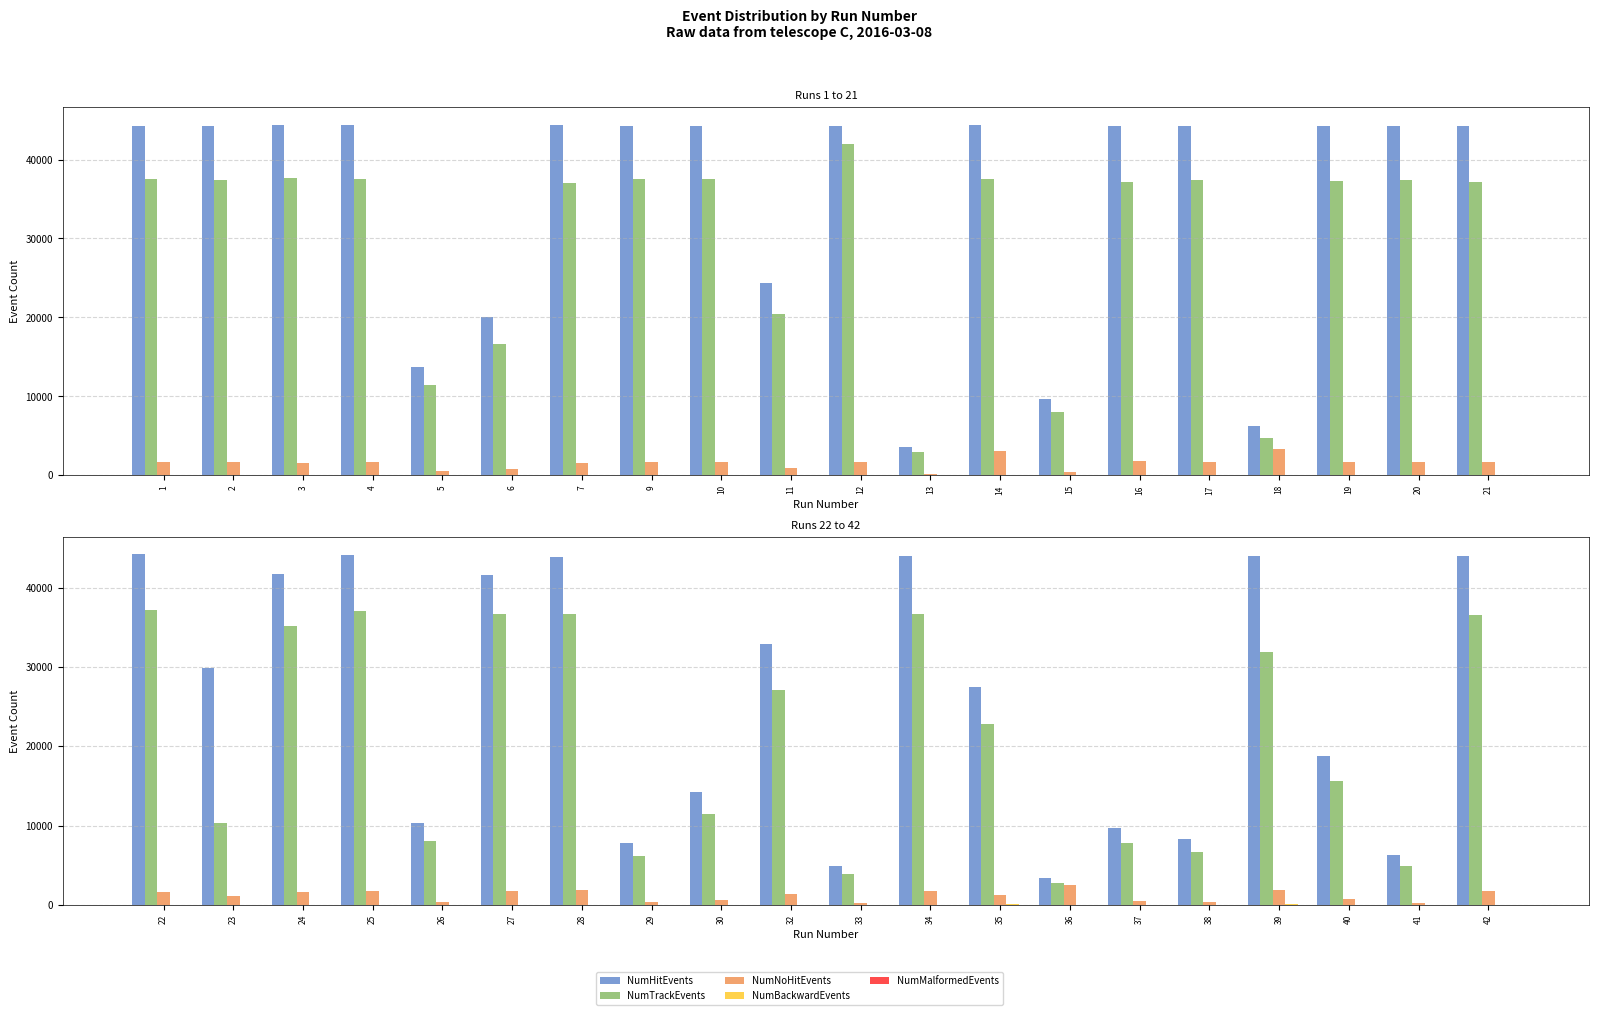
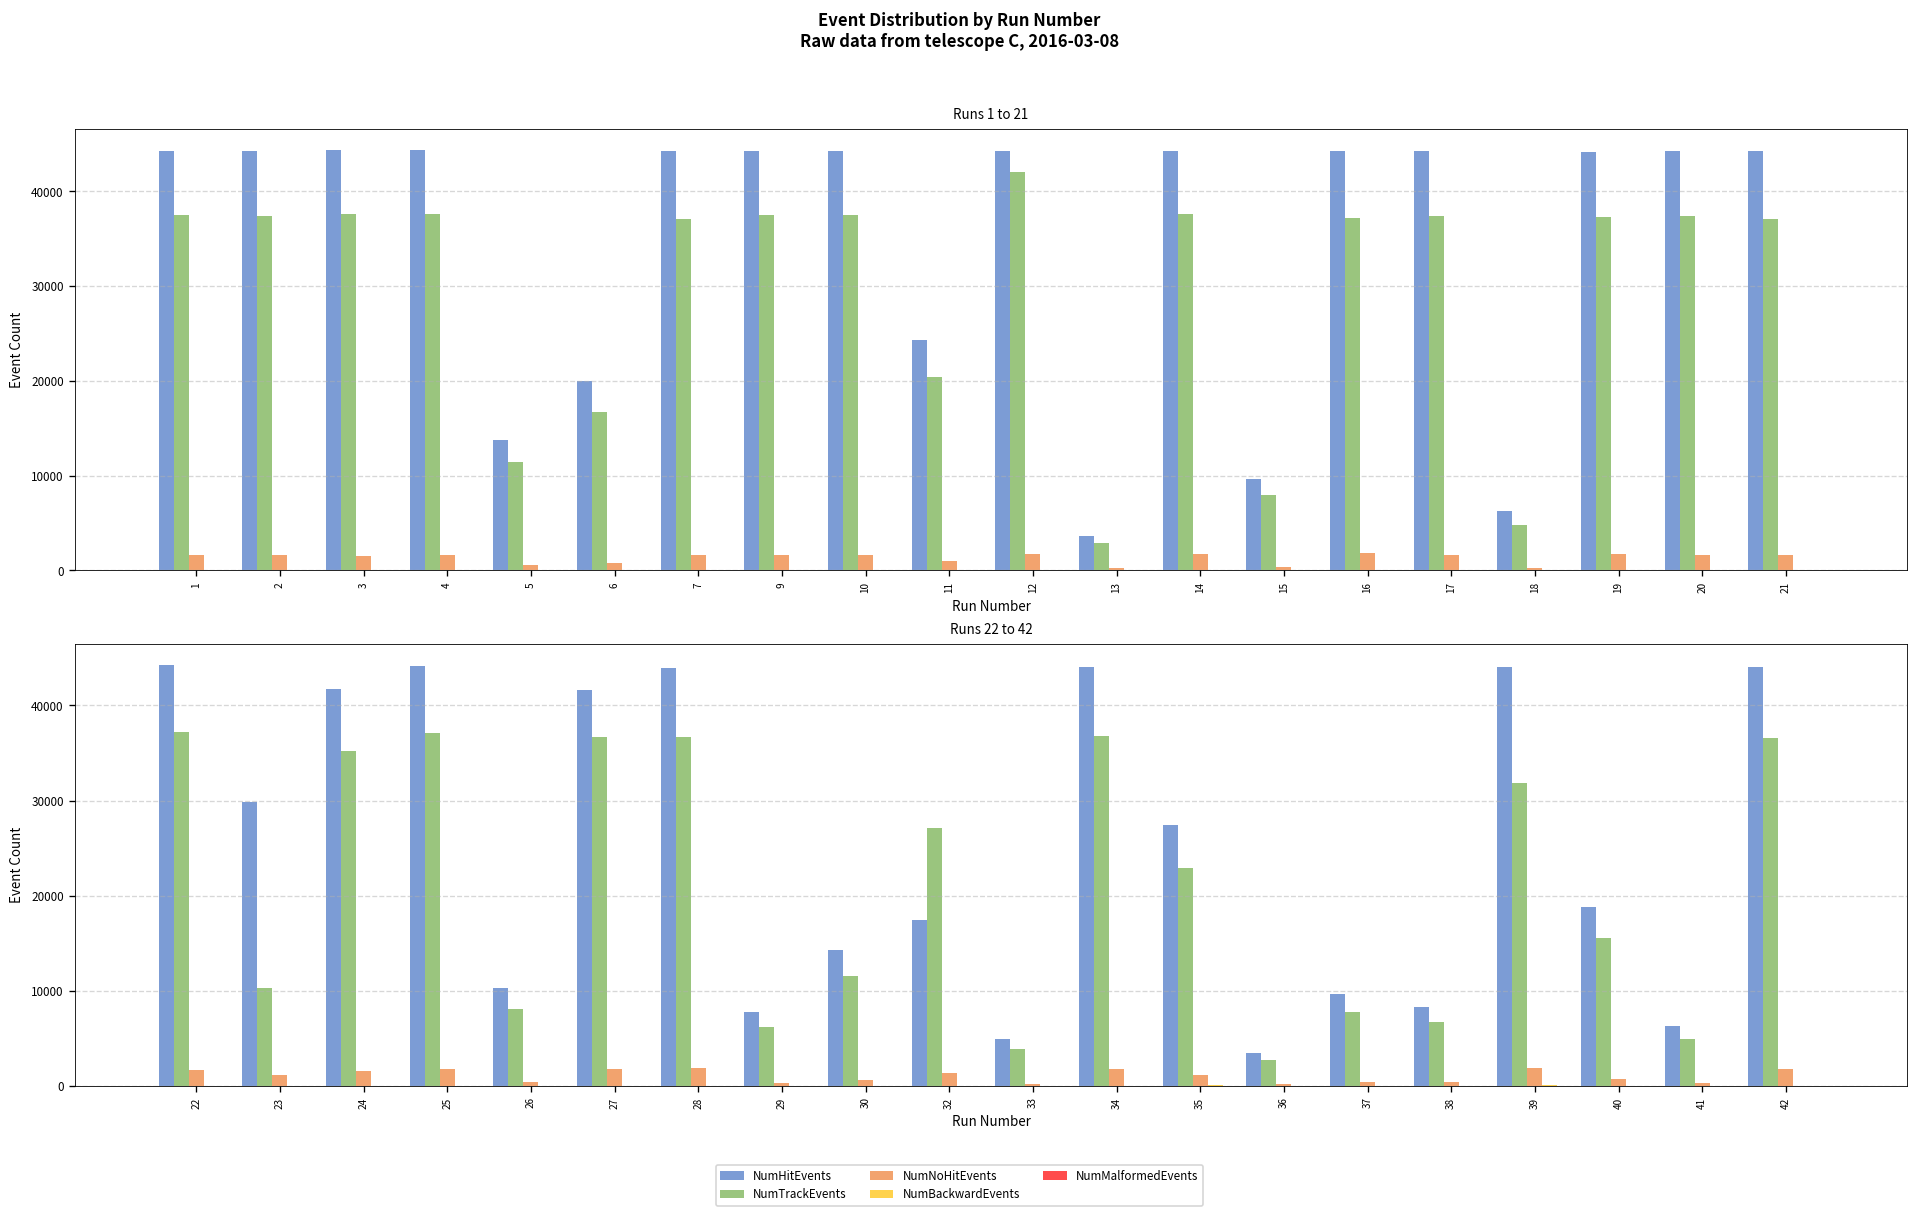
Runs 1 to 21, NumNoHitEvents, 14: 3000 -> 2000
Runs 1 to 21, NumNoHitEvents, 18: 3000 -> 0
Runs 22 to 42, NumHitEvents, 32: 33000 -> 17000
Runs 22 to 42, NumNoHitEvents, 36: 2000 -> 0
